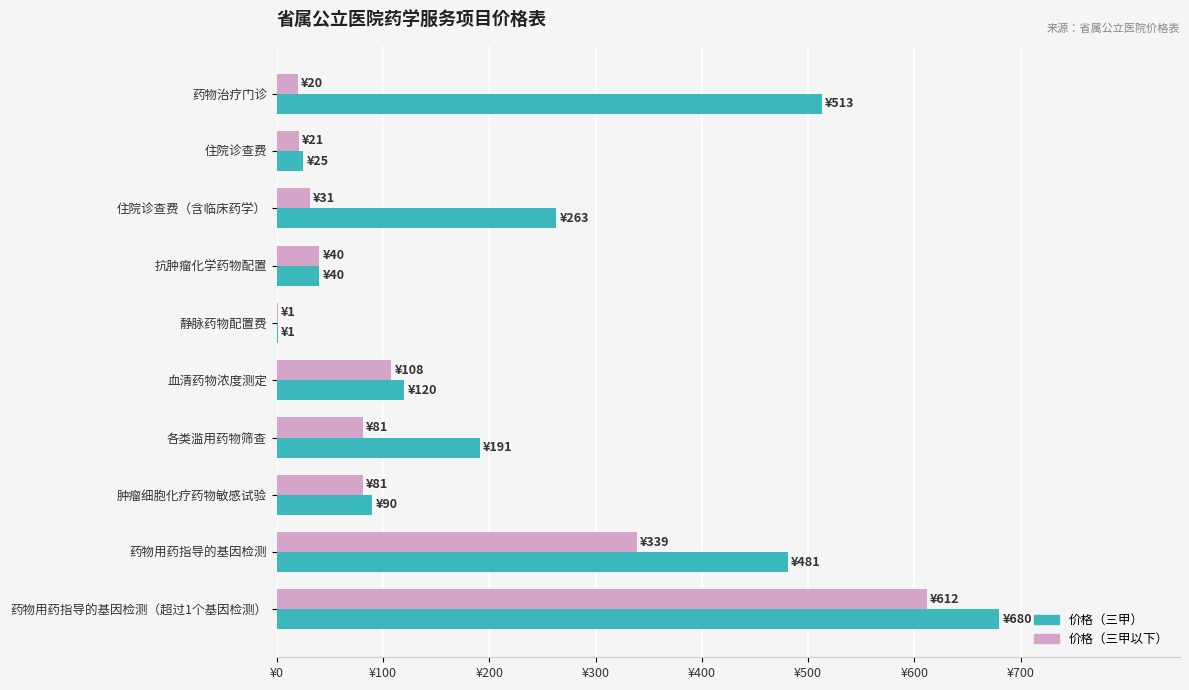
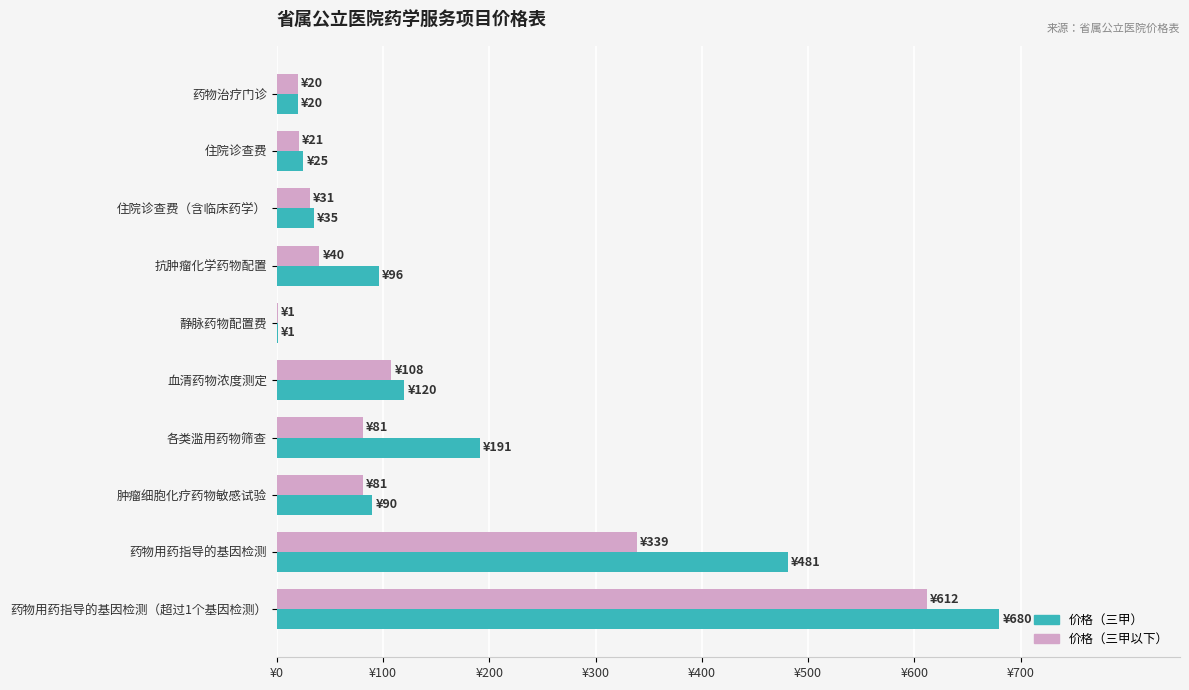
价格（三甲）, 药物治疗门诊: ¥513 -> ¥20
价格（三甲）, 住院诊查费（含临床药学）: ¥263 -> ¥35
价格（三甲）, 抗肿瘤化学药物配置: ¥40 -> ¥96
